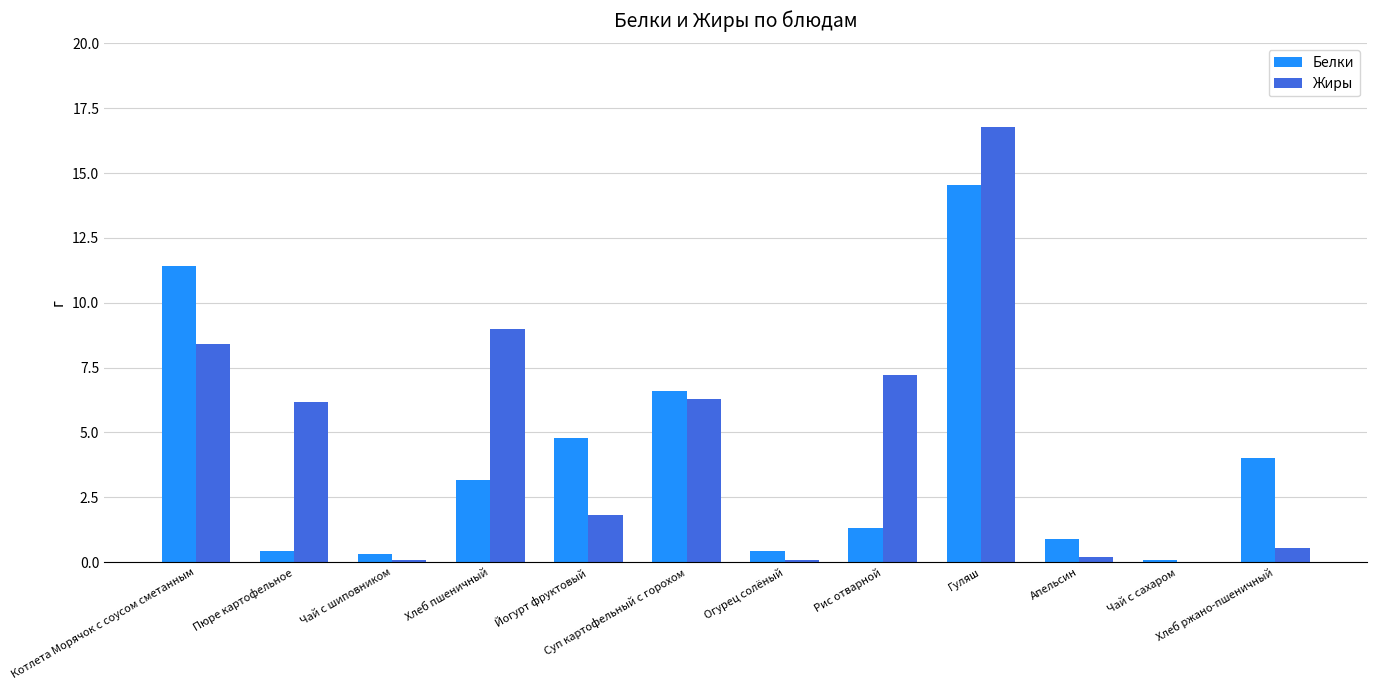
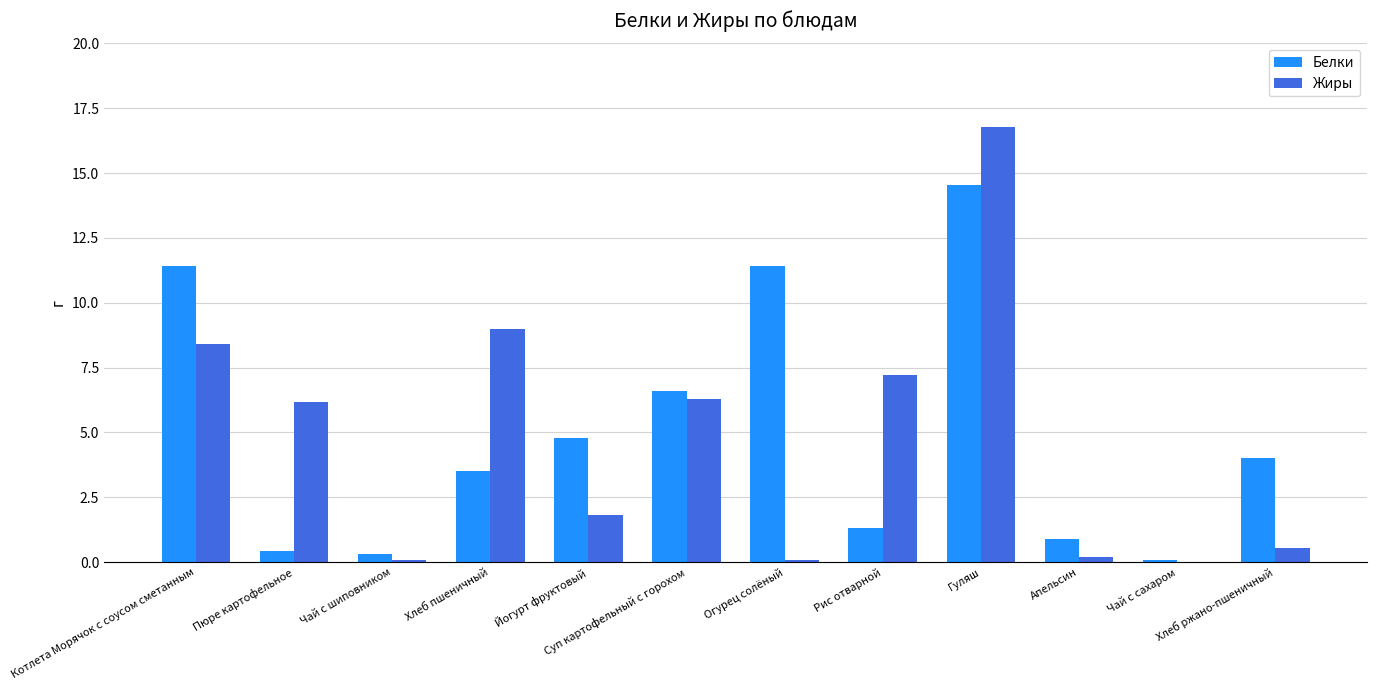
Белки, Хлеб пшеничный: 3.2 -> 3.5
Белки, Огурец солёный: 0.4 -> 11.4
